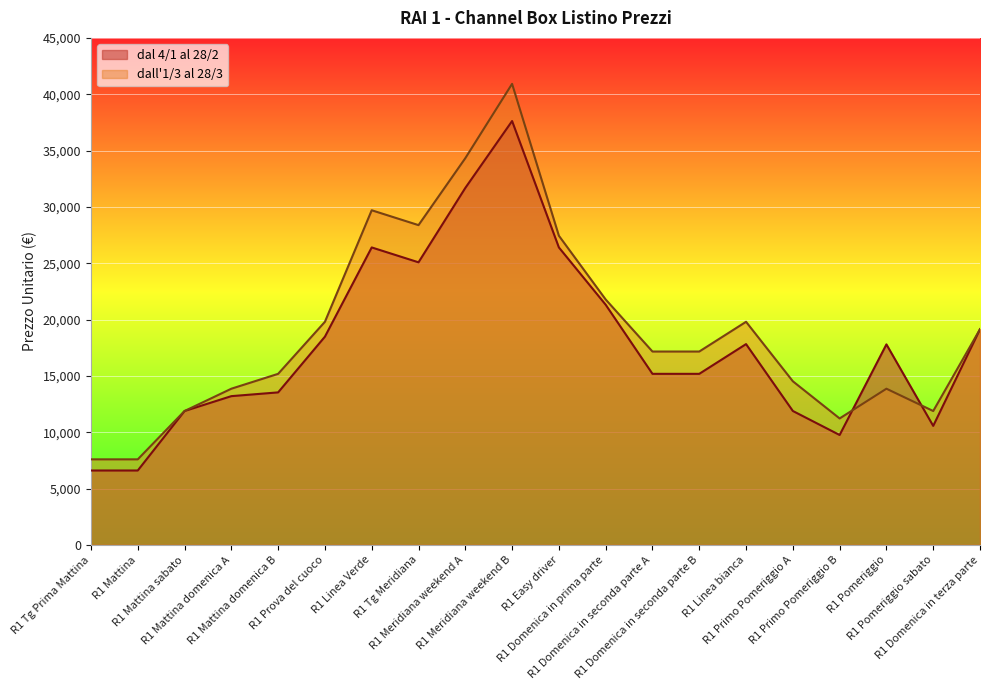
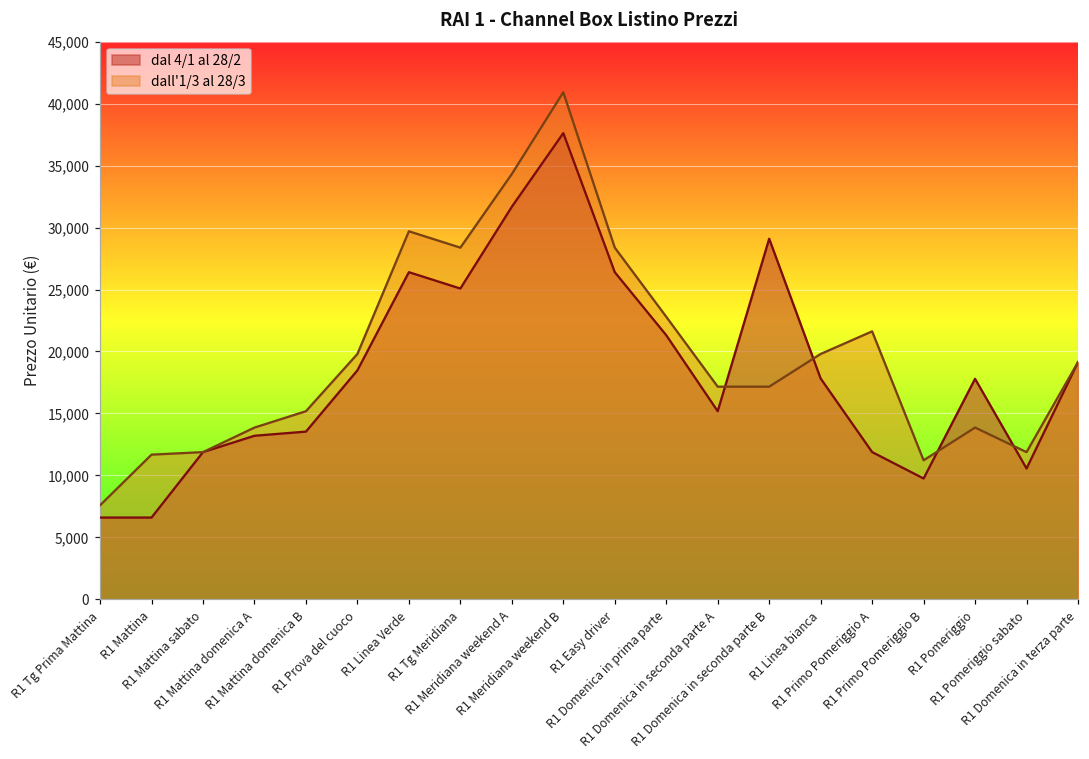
dall'1/3 al 28/3, R1 Mattina: 7,600 -> 11,700
dall'1/3 al 28/3, R1 Easy driver: 27,400 -> 28,400
dall'1/3 al 28/3, R1 Domenica in prima parte: 21,800 -> 22,800
dal 4/1 al 28/2, R1 Domenica in seconda parte B: 15,200 -> 29,100
dall'1/3 al 28/3, R1 Primo Pomeriggio A: 14,500 -> 21,600
